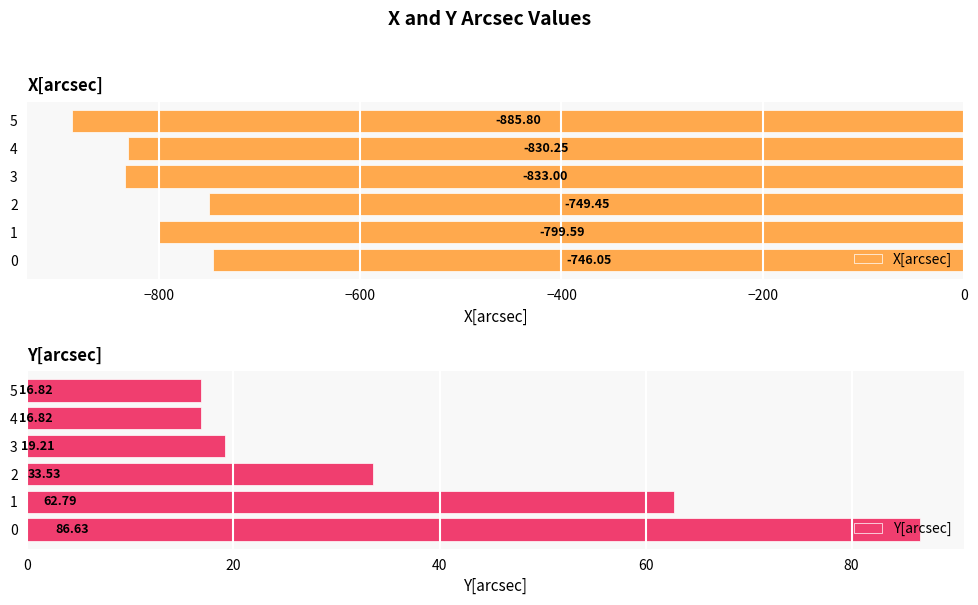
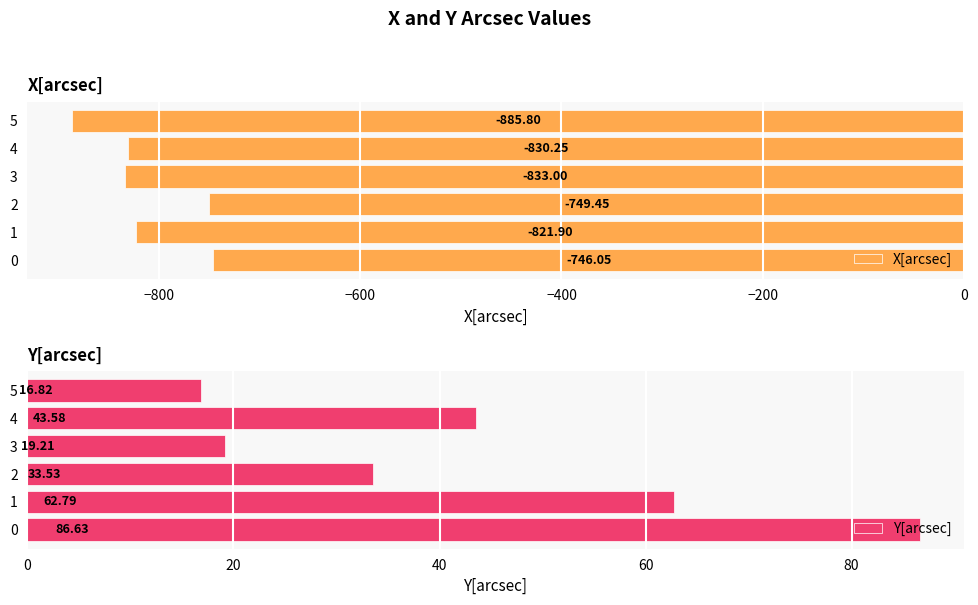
X[arcsec], 1: -799.59 -> -821.90
Y[arcsec], 4: 16.82 -> 43.58
